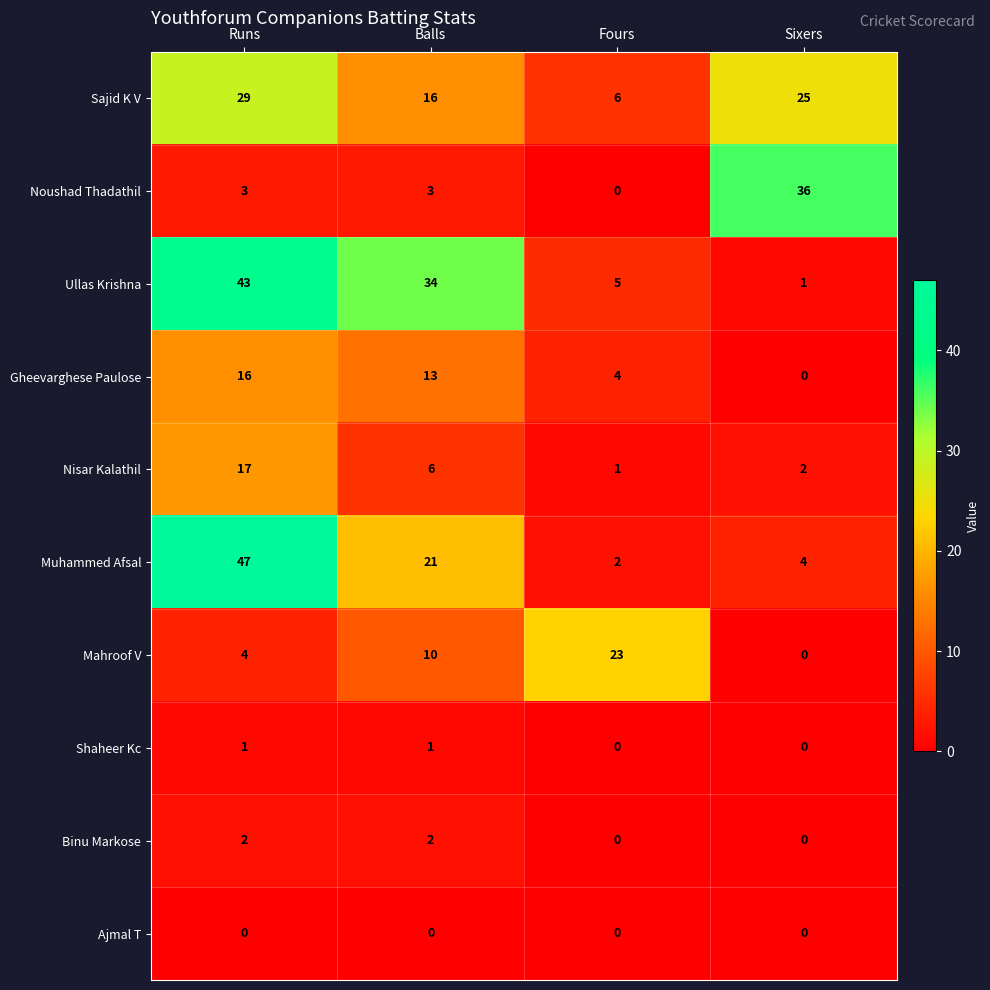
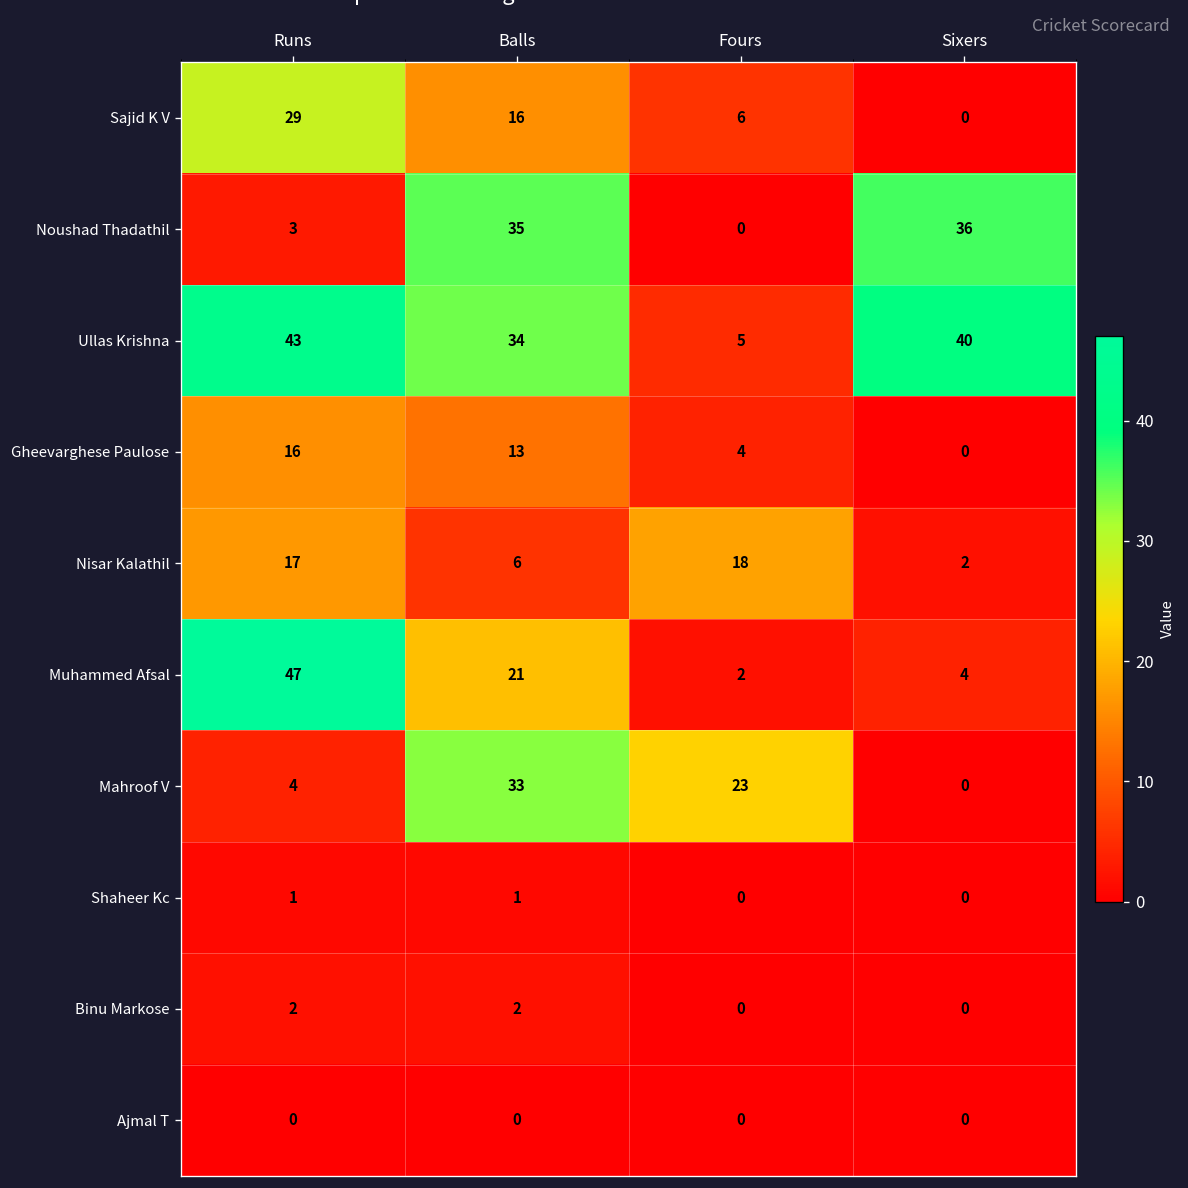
Sajid K V, Sixers: 25 -> 0
Noushad Thadathil, Balls: 3 -> 35
Ullas Krishna, Sixers: 1 -> 40
Nisar Kalathil, Fours: 1 -> 18
Mahroof V, Balls: 10 -> 33
